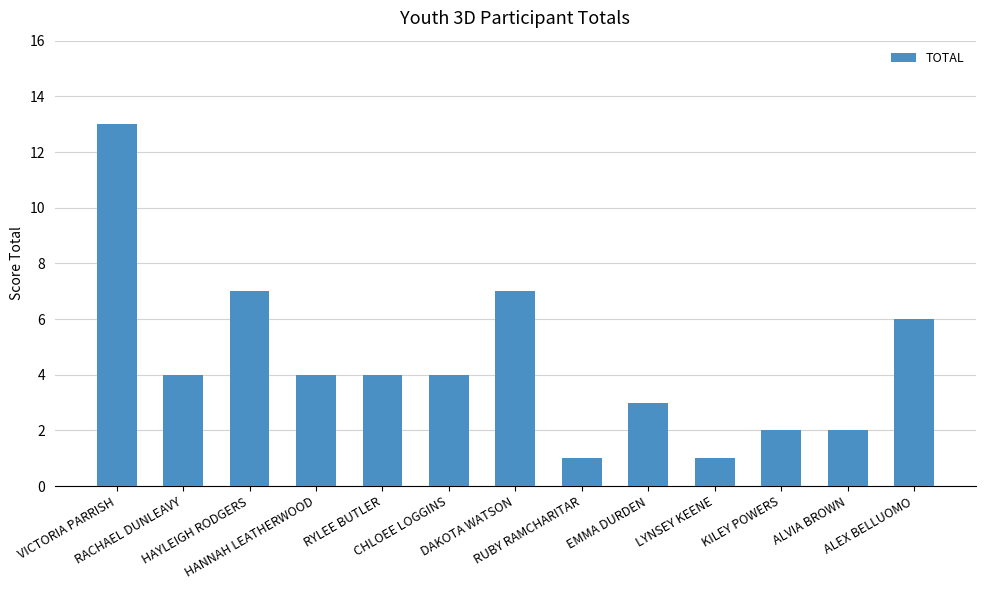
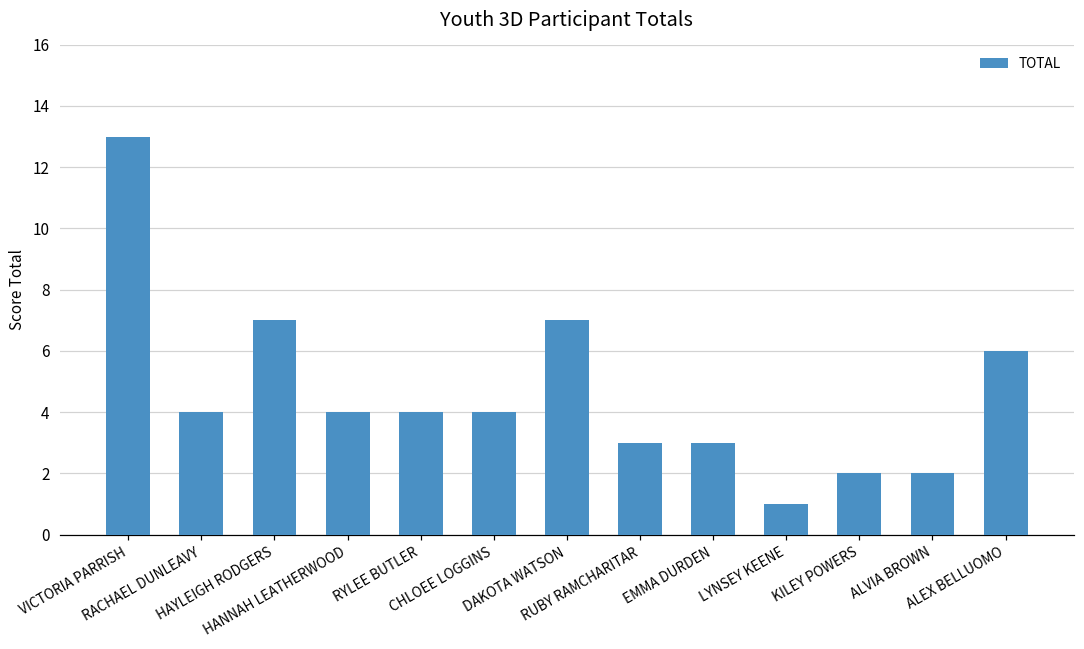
RUBY RAMCHARITAR: 1 -> 3
